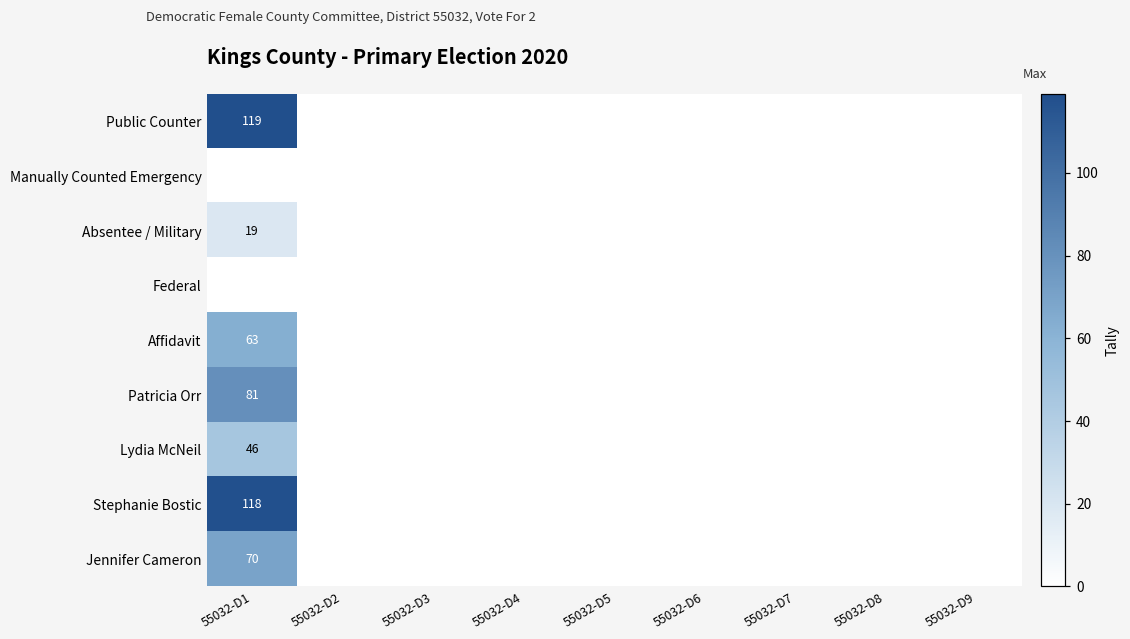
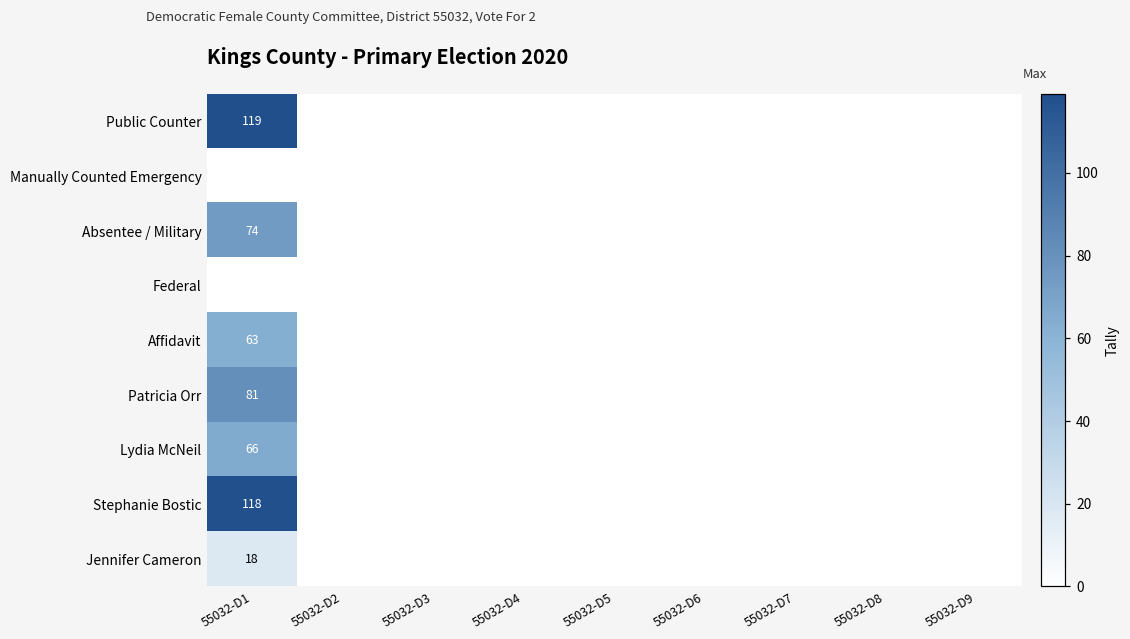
Absentee / Military, 55032-D1: 19 -> 74
Lydia McNeil, 55032-D1: 46 -> 66
Jennifer Cameron, 55032-D1: 70 -> 18
